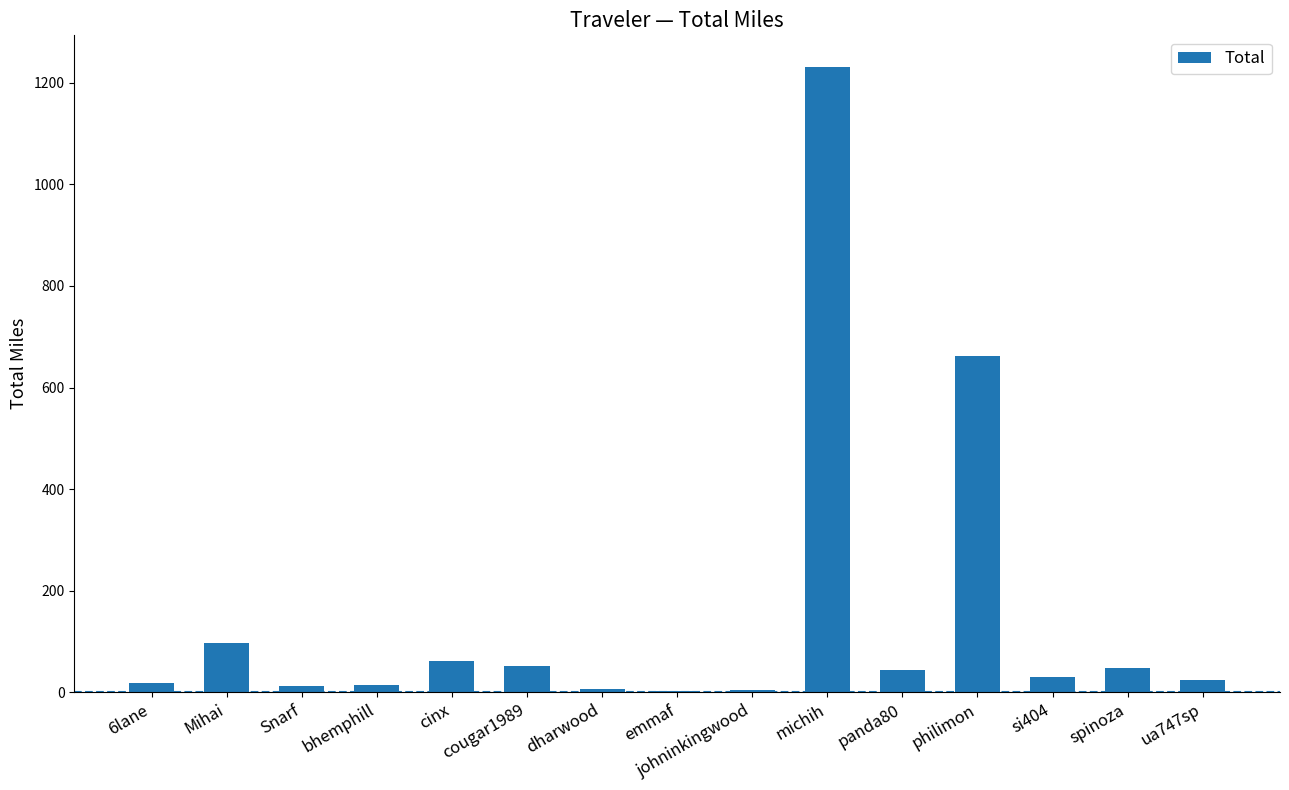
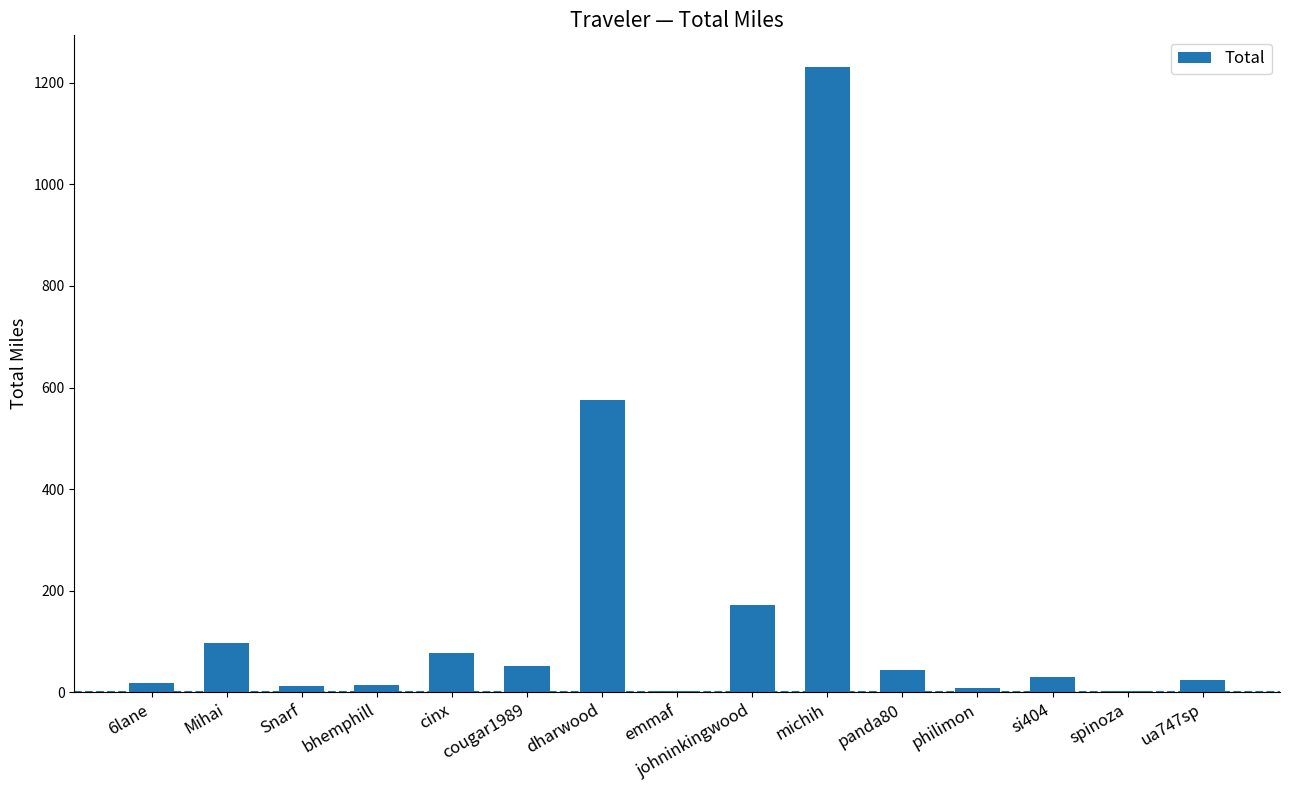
cinx: 60 -> 80
dharwood: 10 -> 570
johninkingwood: 0 -> 170
philimon: 660 -> 10
spinoza: 50 -> 0
